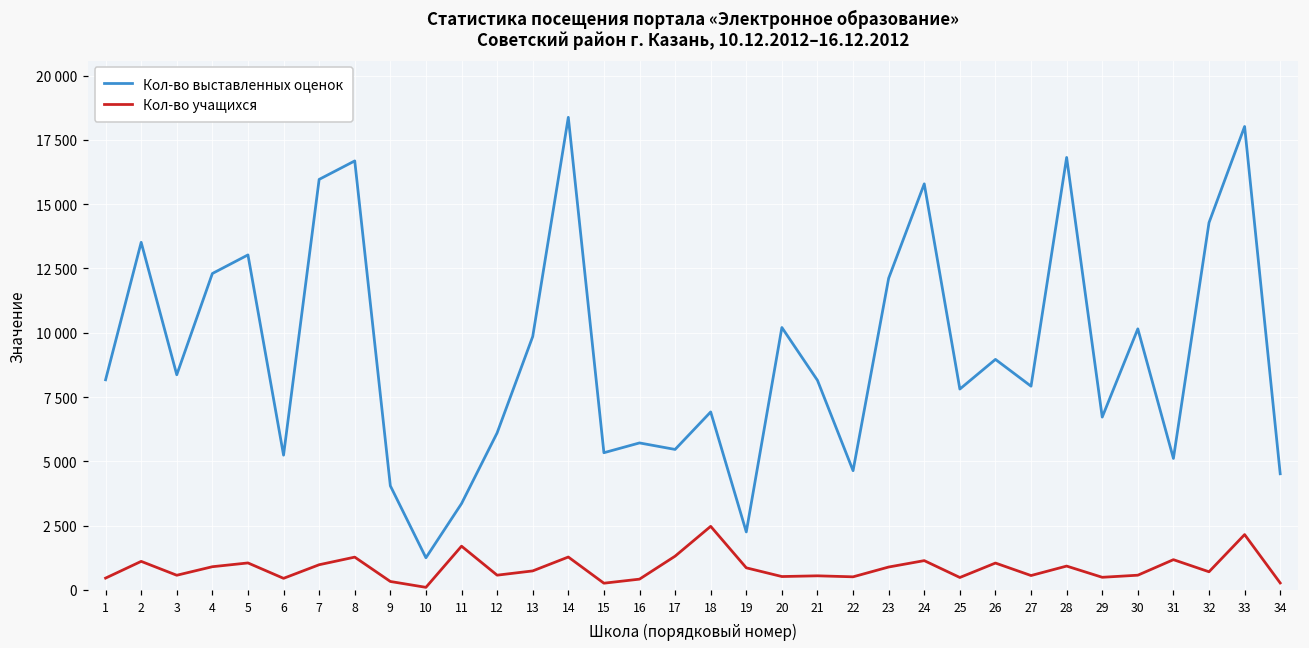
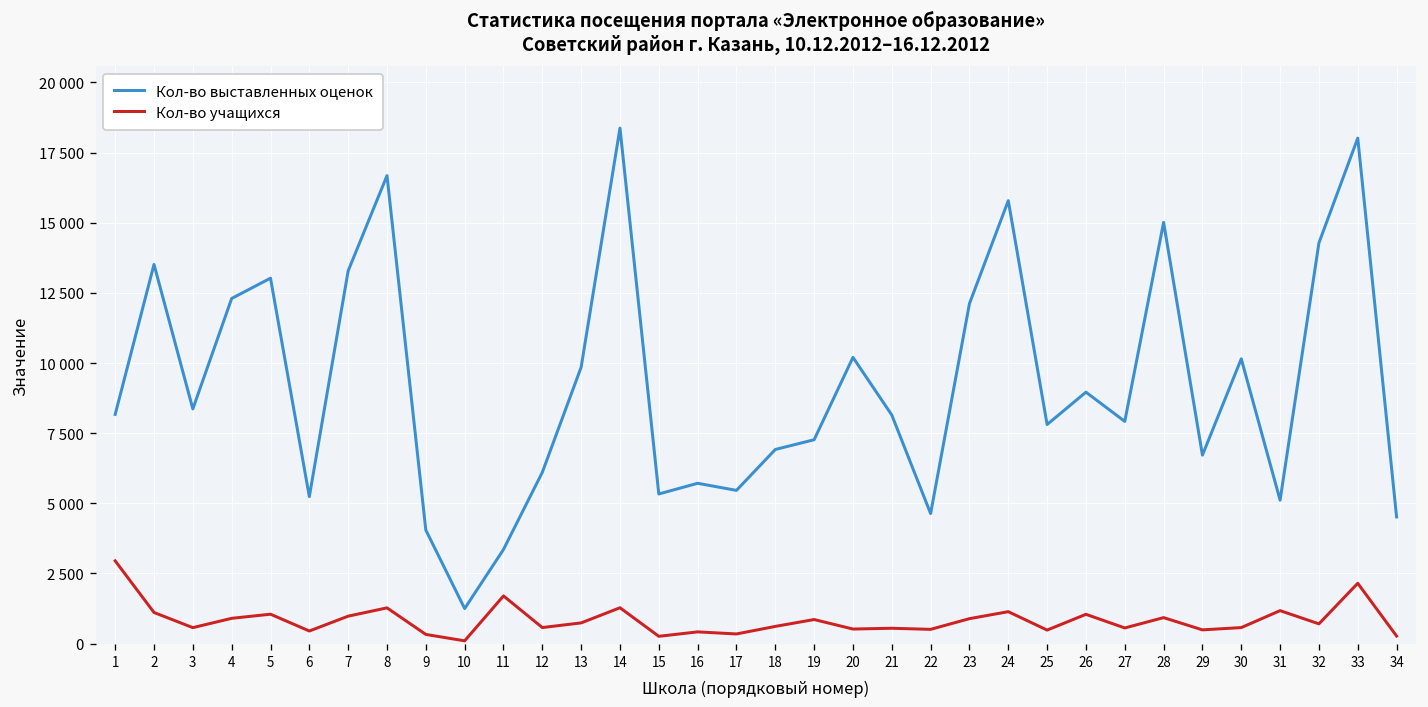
Кол-во учащихся, 1: 500 -> 3000
Кол-во выставленных оценок, 7: 16000 -> 13300
Кол-во учащихся, 17: 1300 -> 300
Кол-во учащихся, 18: 2500 -> 600
Кол-во выставленных оценок, 19: 2300 -> 7300
Кол-во выставленных оценок, 28: 16800 -> 15000
